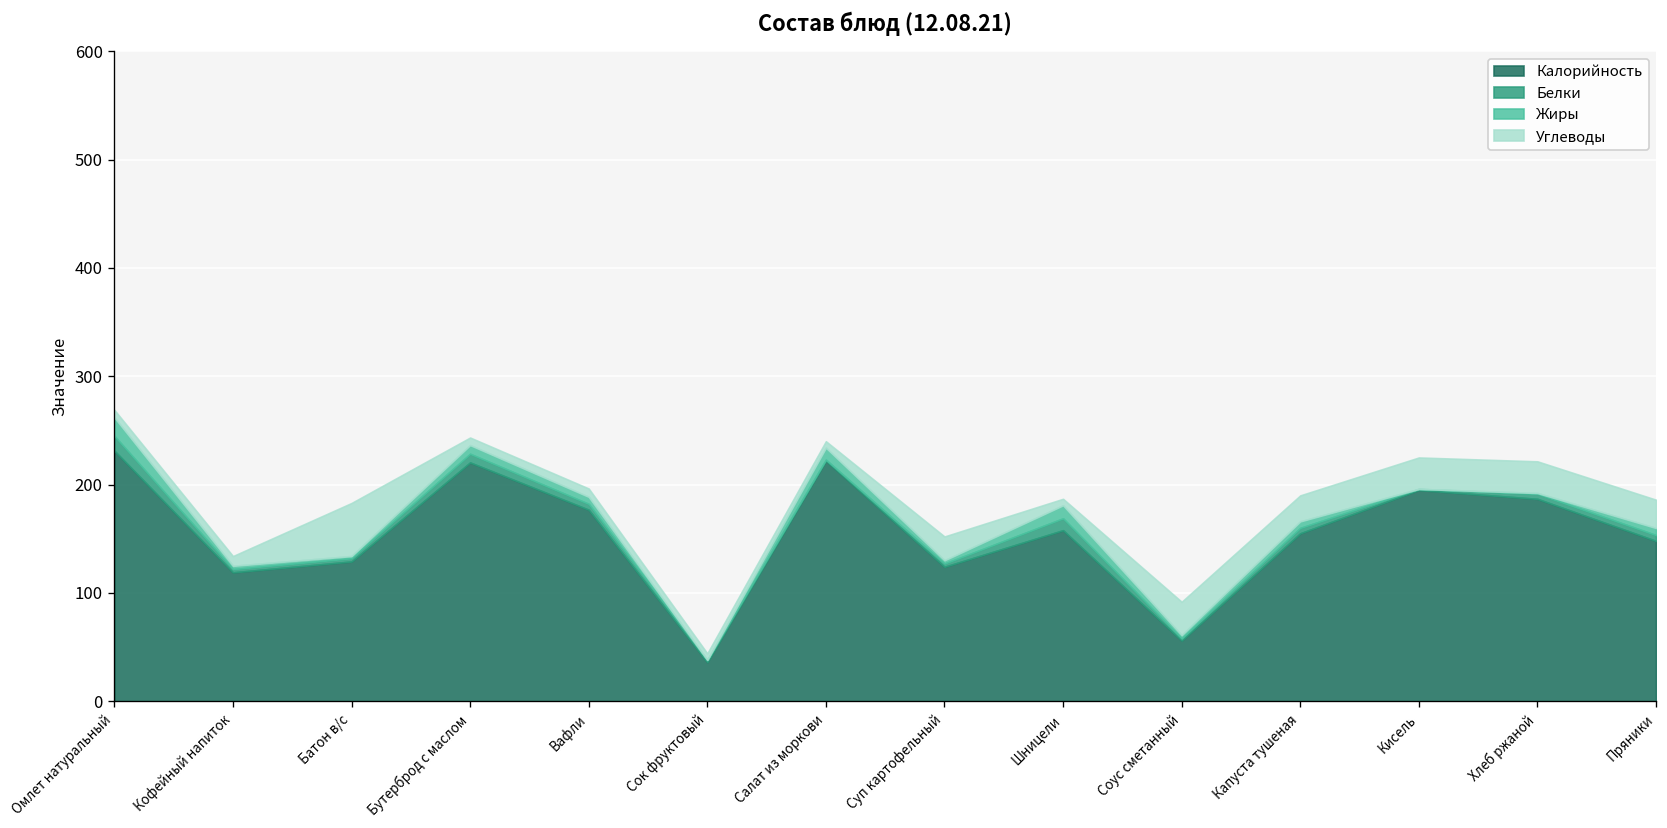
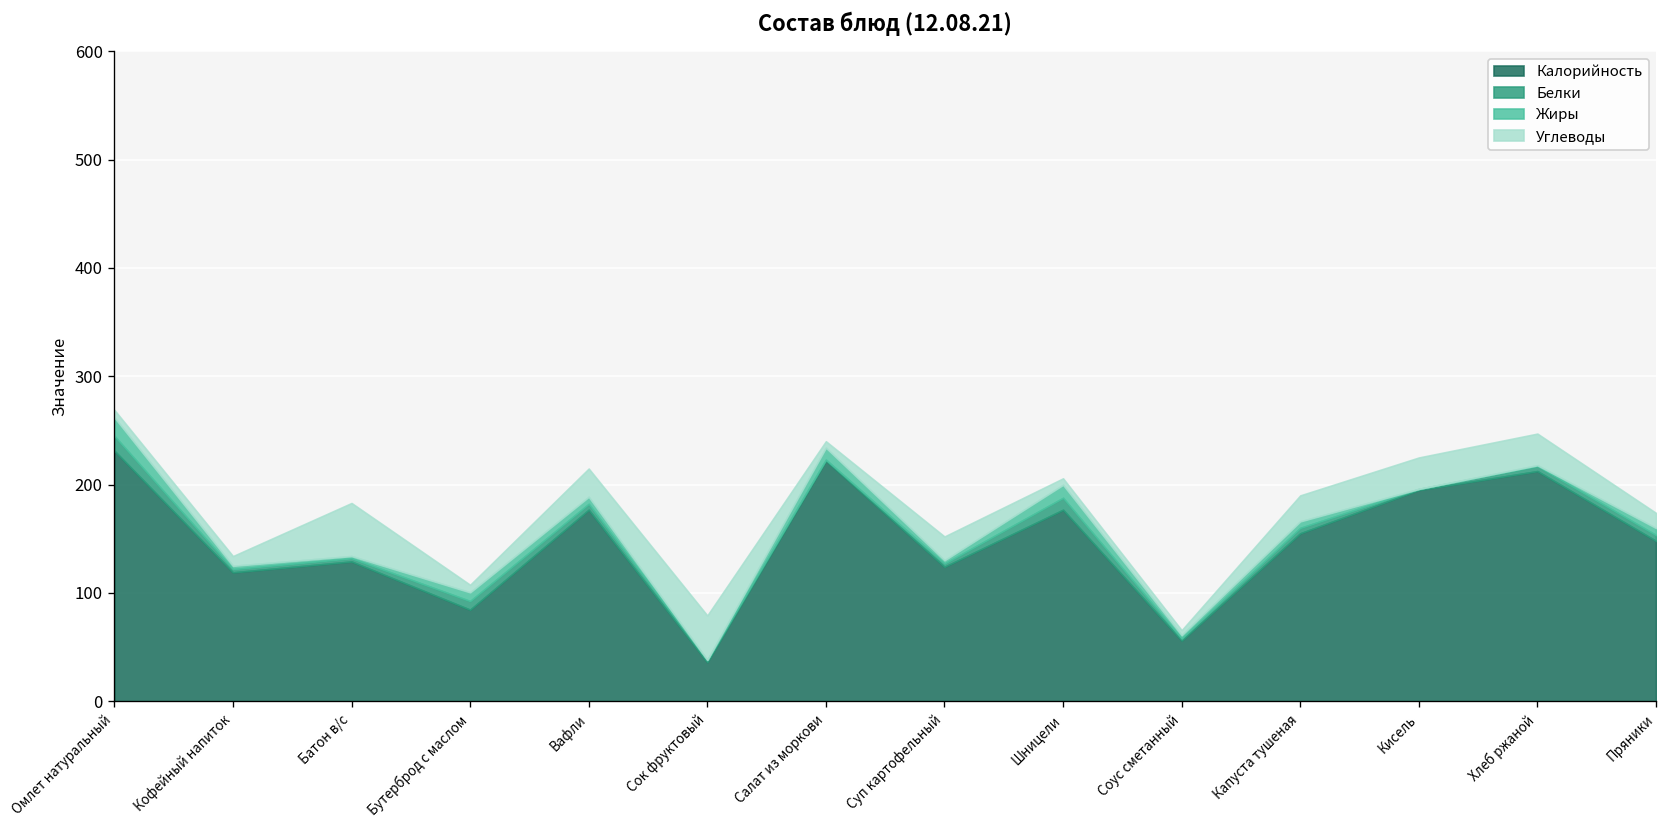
Калорийность, Бутерброд с маслом: 220 -> 80
Углеводы, Вафли: 10 -> 30
Углеводы, Сок фруктовый: 10 -> 40
Калорийность, Шницели: 160 -> 180
Углеводы, Соус сметанный: 30 -> 0
Калорийность, Хлеб ржаной: 190 -> 210
Углеводы, Пряники: 30 -> 10
